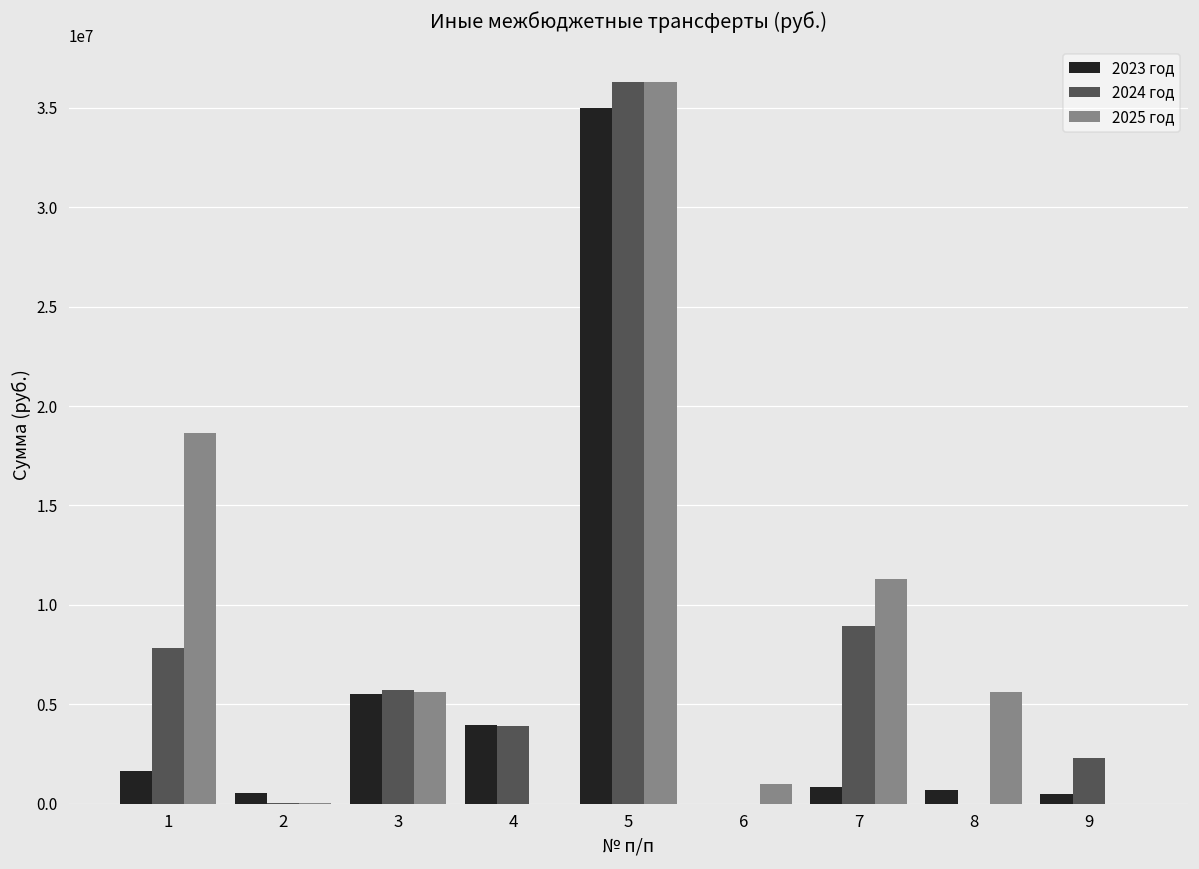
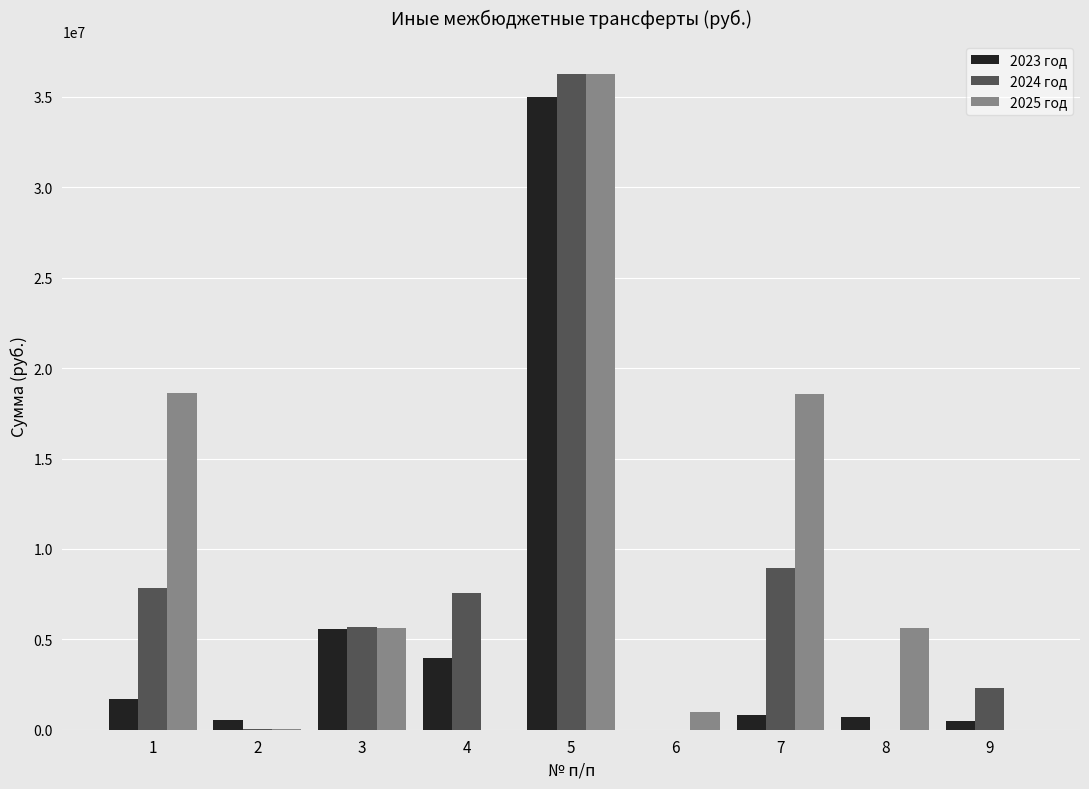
2024 год, 4: 3900000 -> 7600000
2025 год, 7: 11300000 -> 18600000
